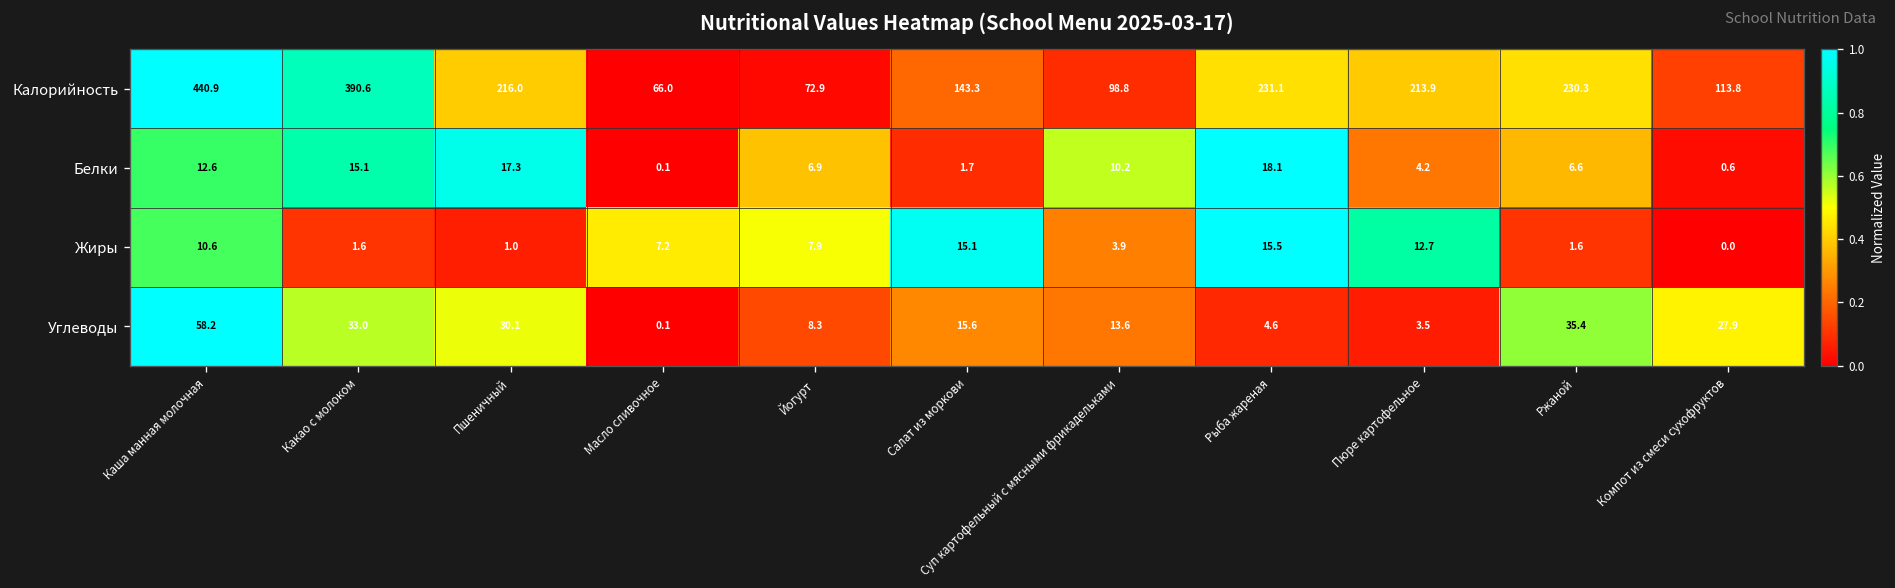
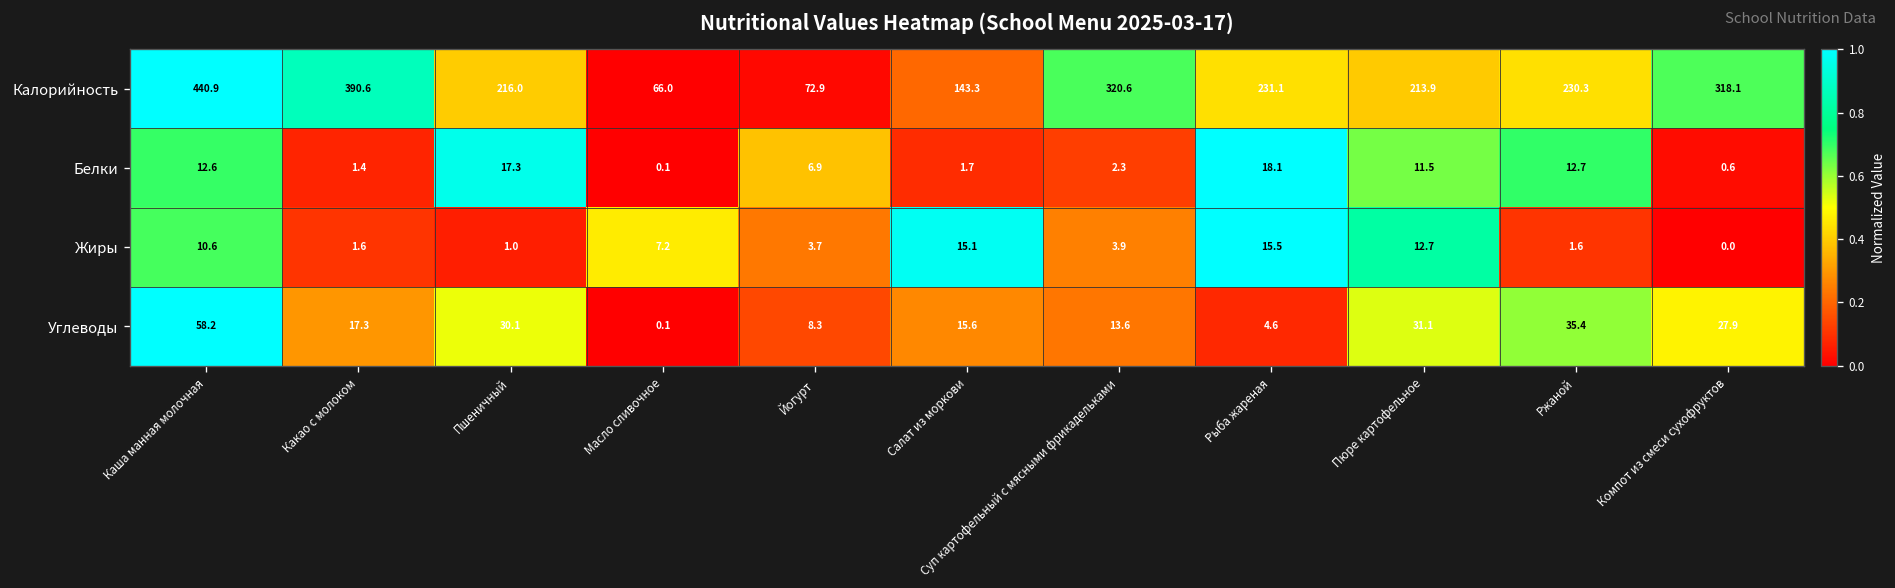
Калорийность, Суп картофельный с мясными фрикадельками: 98.8 -> 320.6
Калорийность, Компот из смеси сухофруктов: 113.8 -> 318.1
Белки, Какао с молоком: 15.1 -> 1.4
Белки, Суп картофельный с мясными фрикадельками: 10.2 -> 2.3
Белки, Пюре картофельное: 4.2 -> 11.5
Белки, Ржаной: 6.6 -> 12.7
Жиры, Йогурт: 7.9 -> 3.7
Углеводы, Какао с молоком: 33.0 -> 17.3
Углеводы, Пюре картофельное: 3.5 -> 31.1
